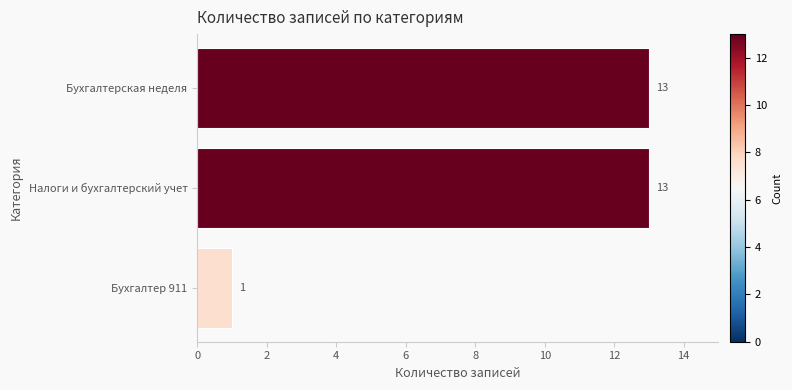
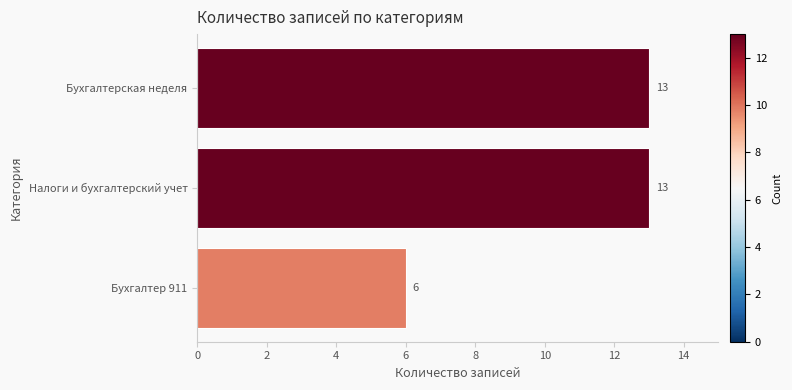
Бухгалтер 911: 1 -> 6
